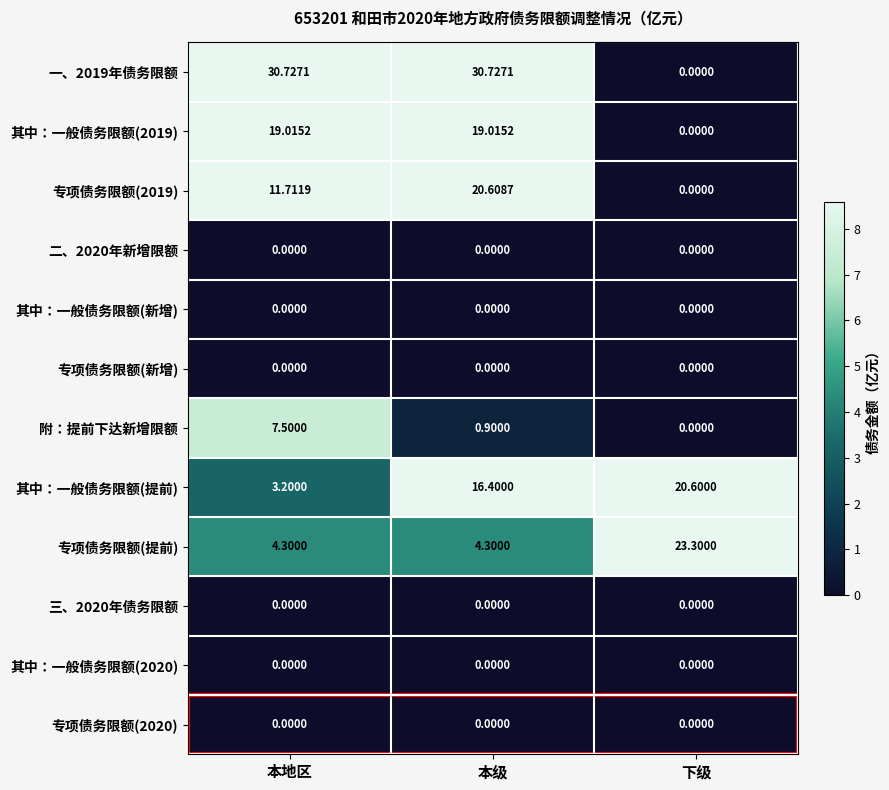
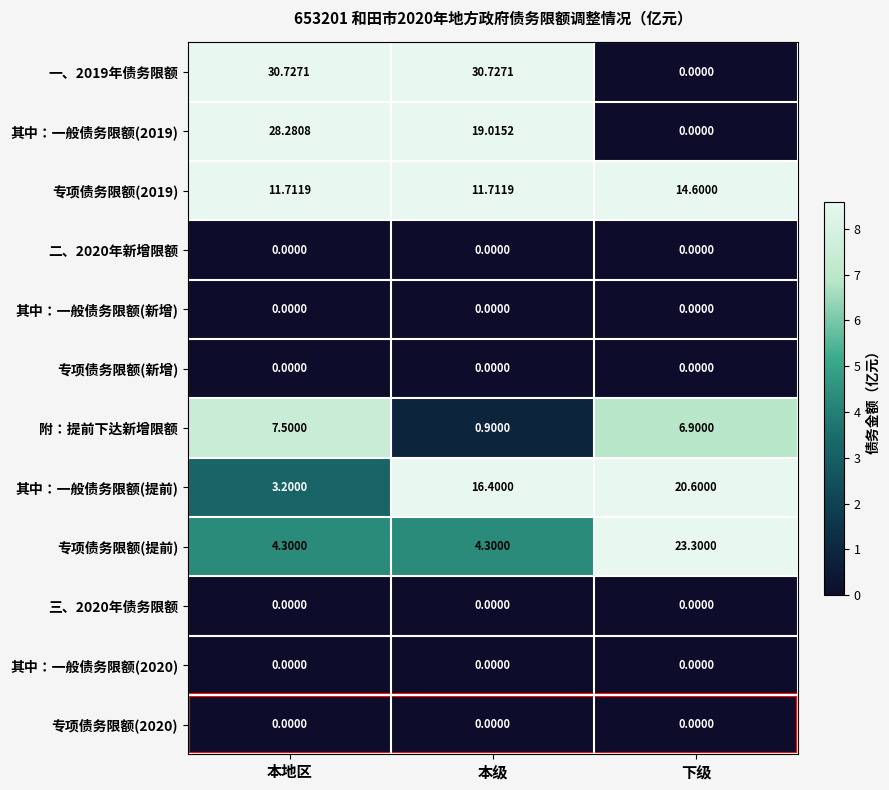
其中：一般债务限额(2019), 本地区: 19.0152 -> 28.2808
专项债务限额(2019), 本级: 20.6087 -> 11.7119
专项债务限额(2019), 下级: 0.0000 -> 14.6000
附：提前下达新增限额, 下级: 0.0000 -> 6.9000
